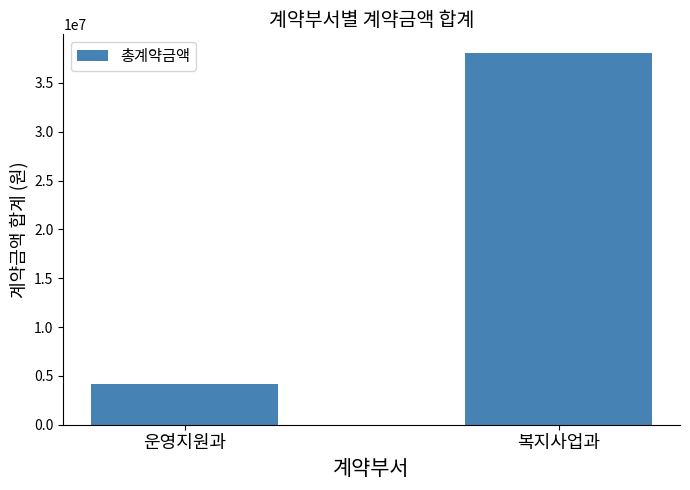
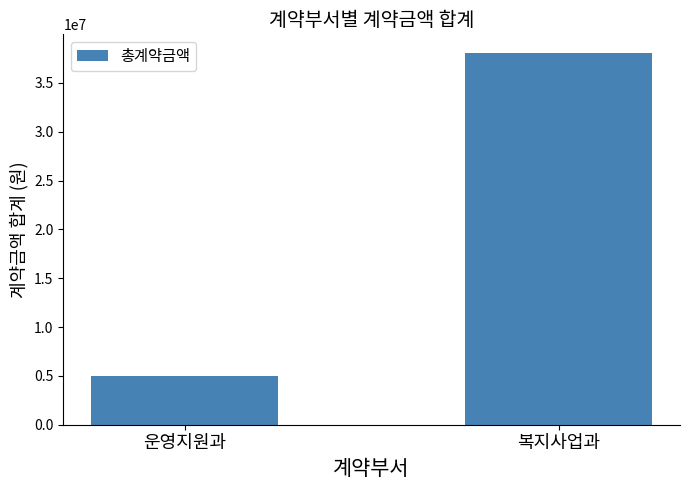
운영지원과: 4000000 -> 5000000
